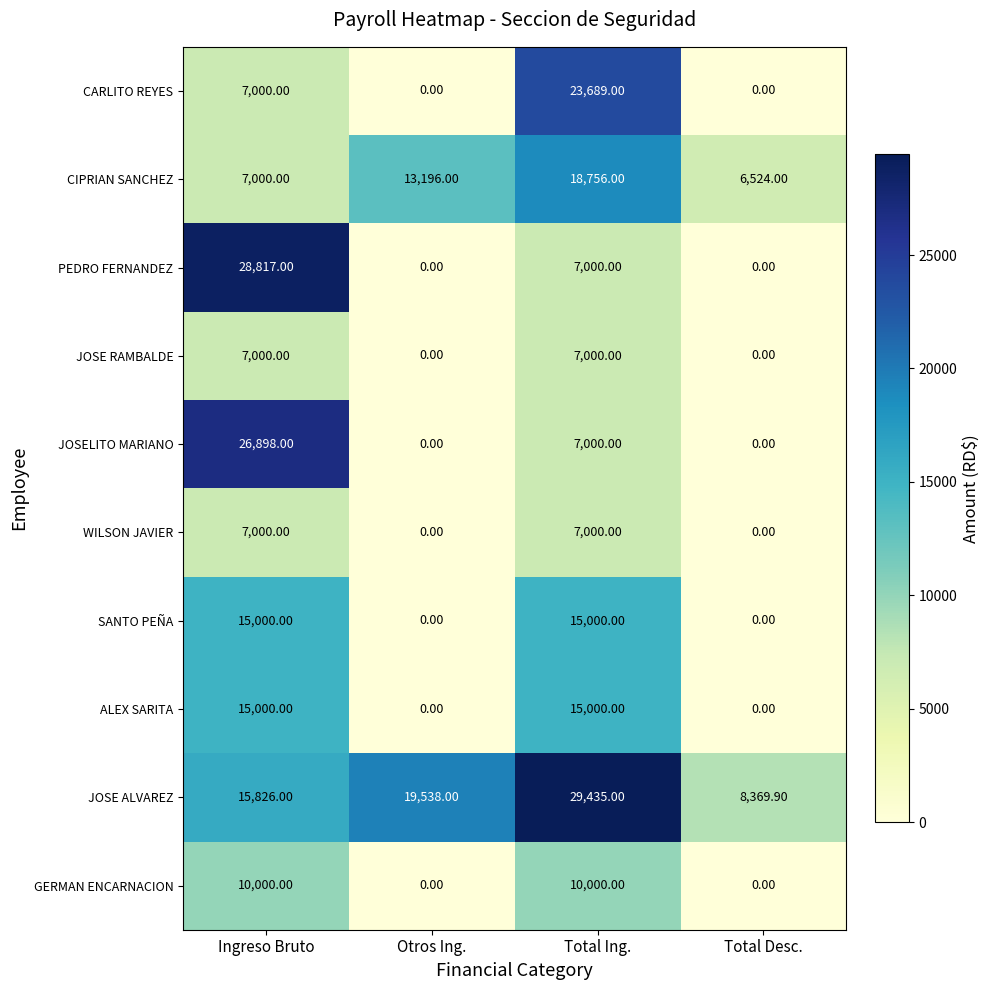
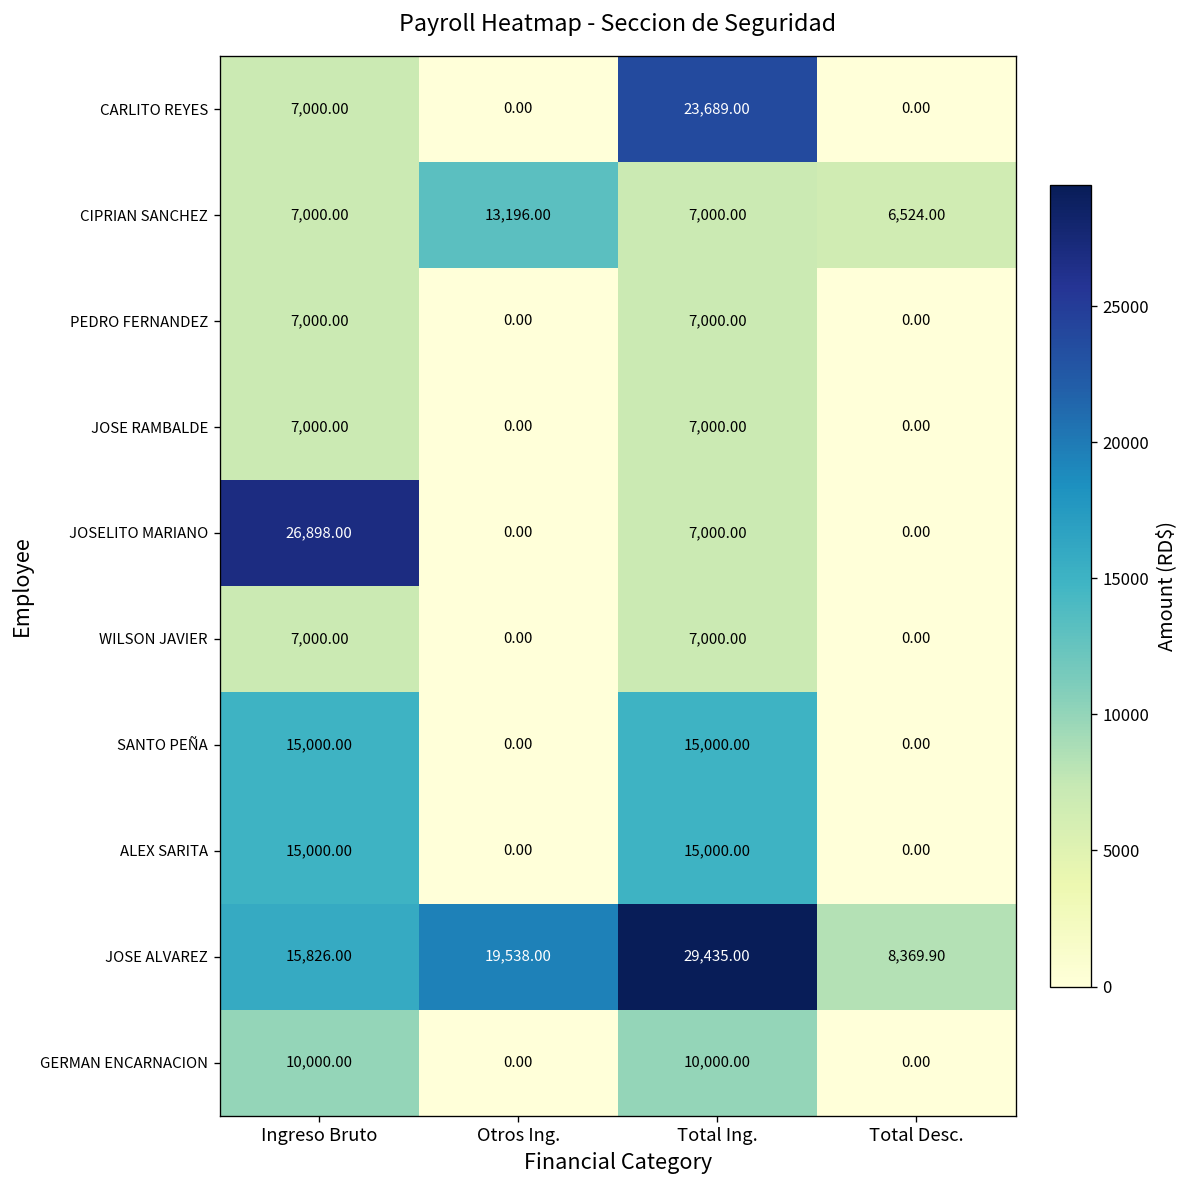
CIPRIAN SANCHEZ, Total Ing.: 18,756.00 -> 7,000.00
PEDRO FERNANDEZ, Ingreso Bruto: 28,817.00 -> 7,000.00
